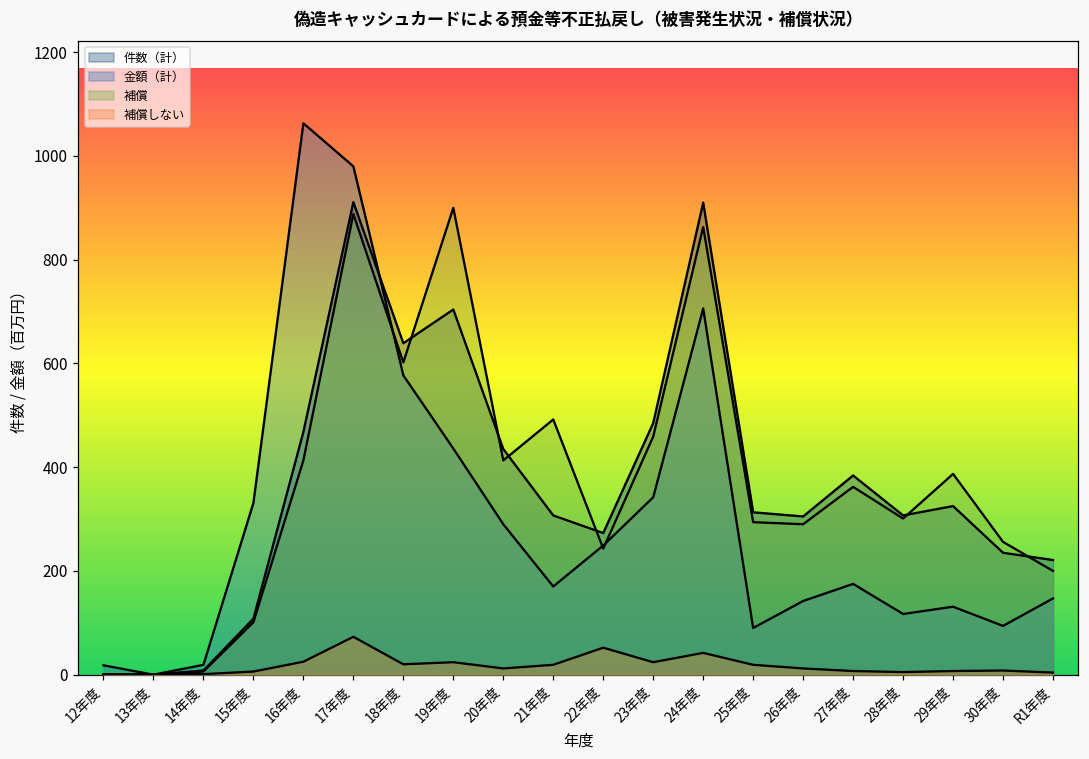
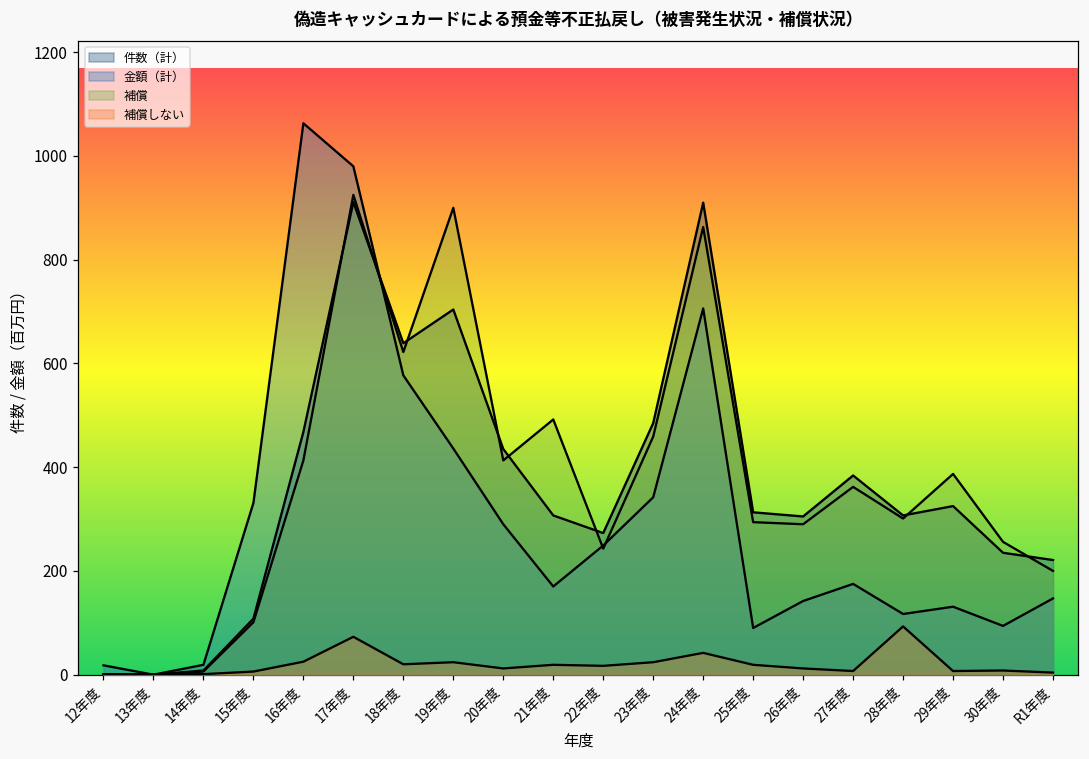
補償, 17年度: 890 -> 930
補償, 18年度: 600 -> 620
補償しない, 22年度: 50 -> 20
補償しない, 28年度: 10 -> 90
